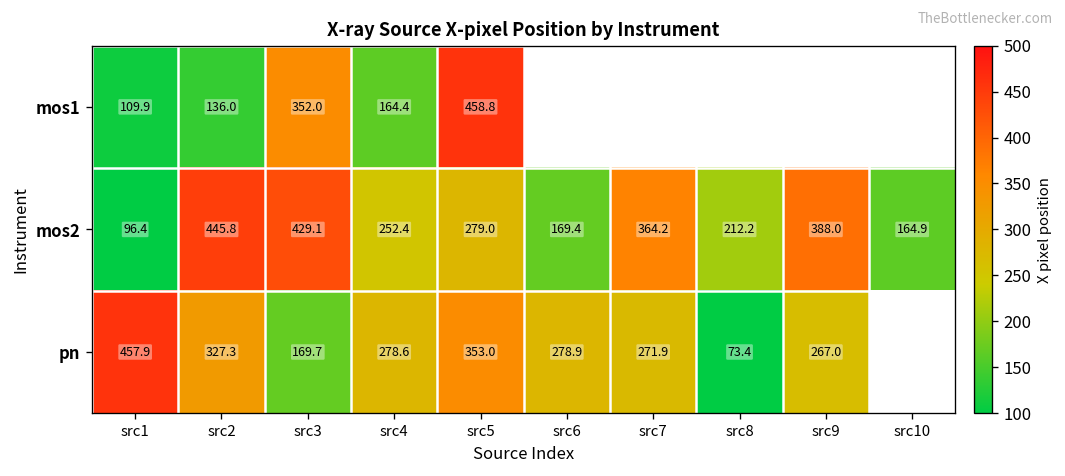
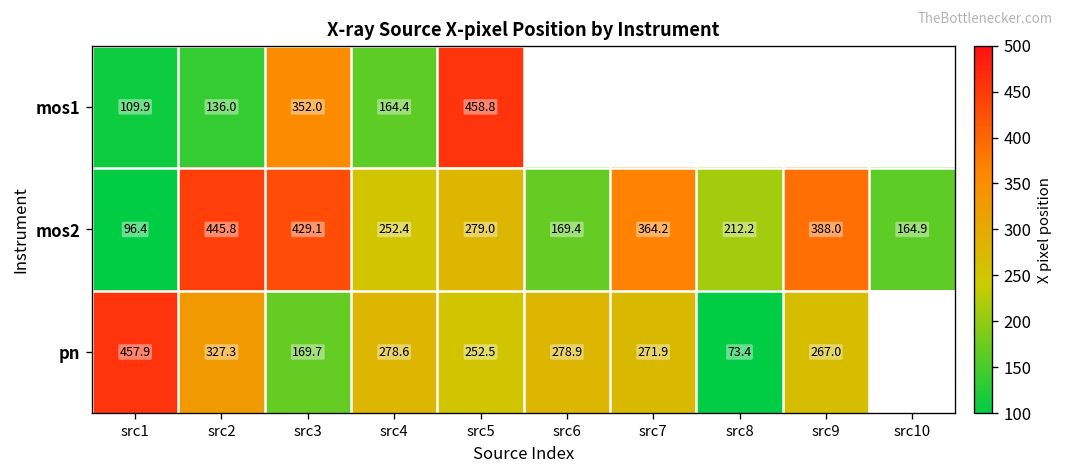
pn, src5: 353.0 -> 252.5
